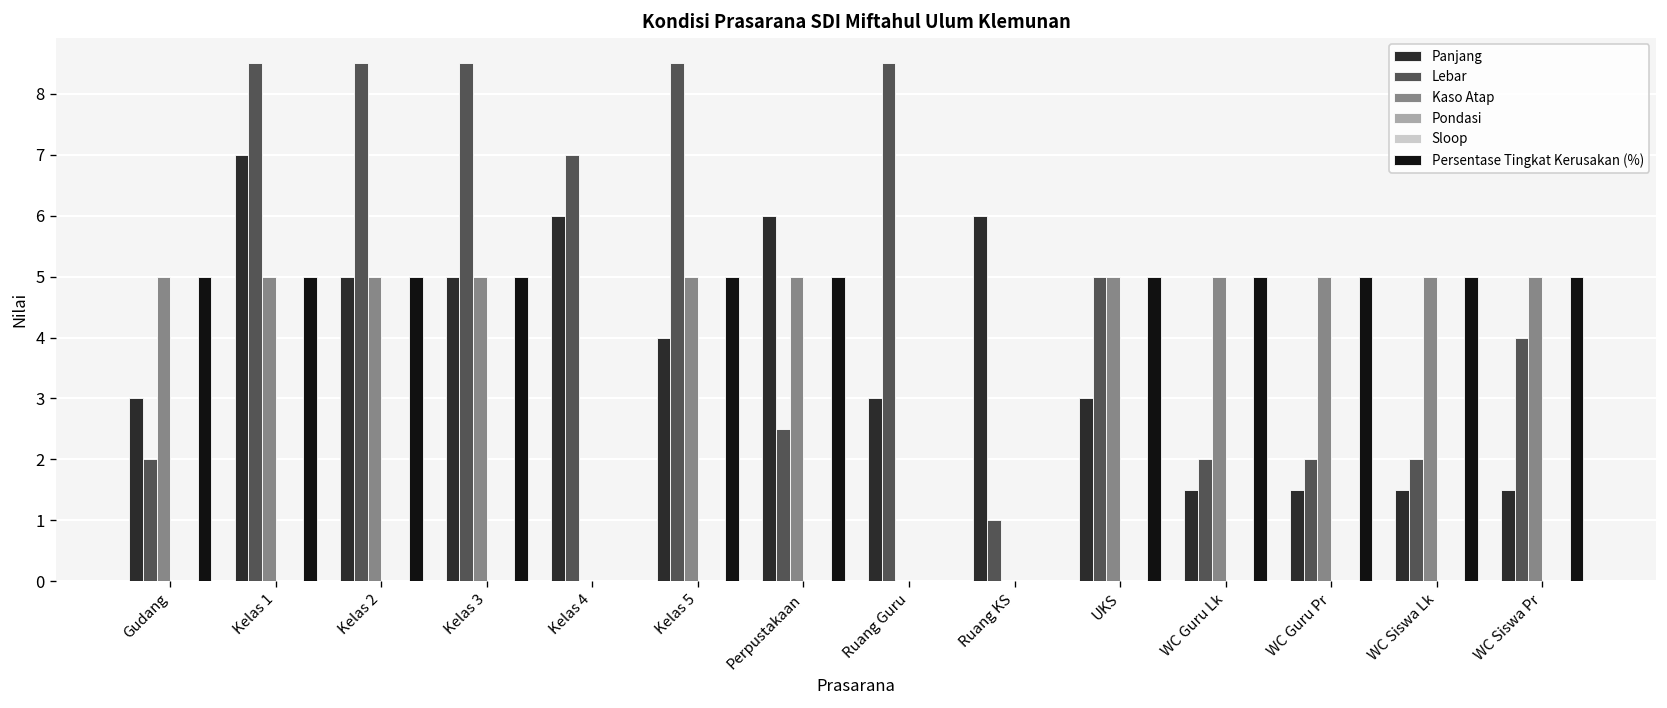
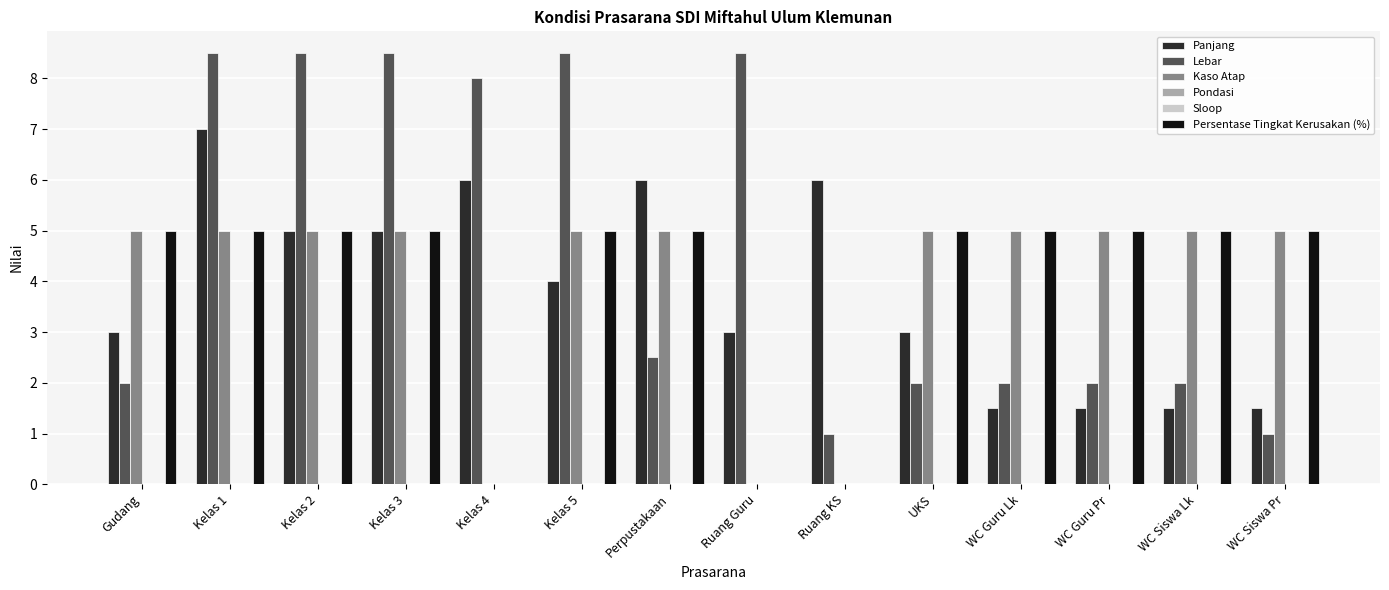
Lebar, Kelas 4: 7 -> 8
Lebar, UKS: 5 -> 2
Lebar, WC Siswa Pr: 4 -> 1
